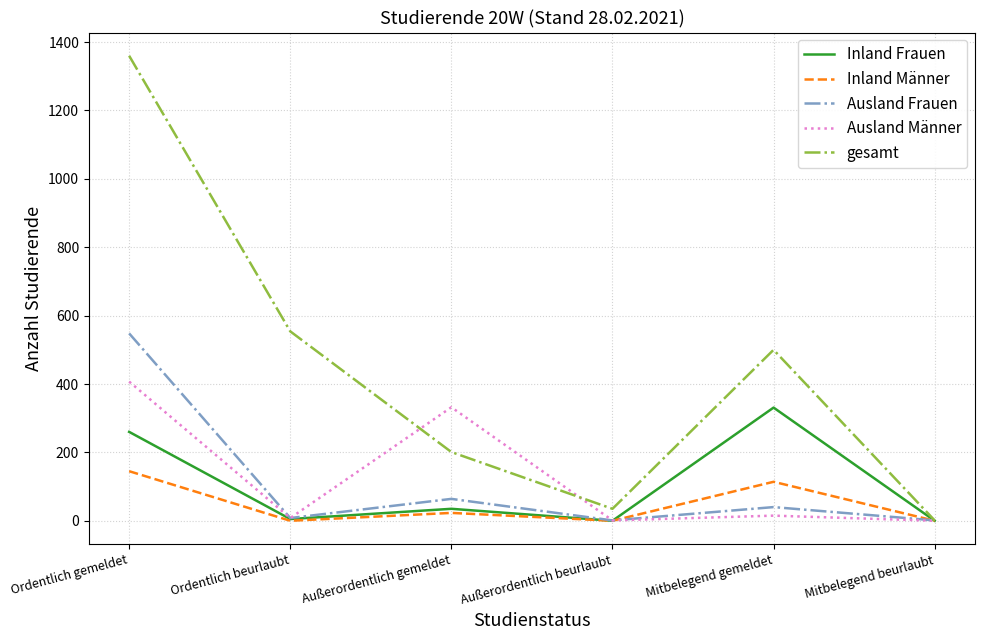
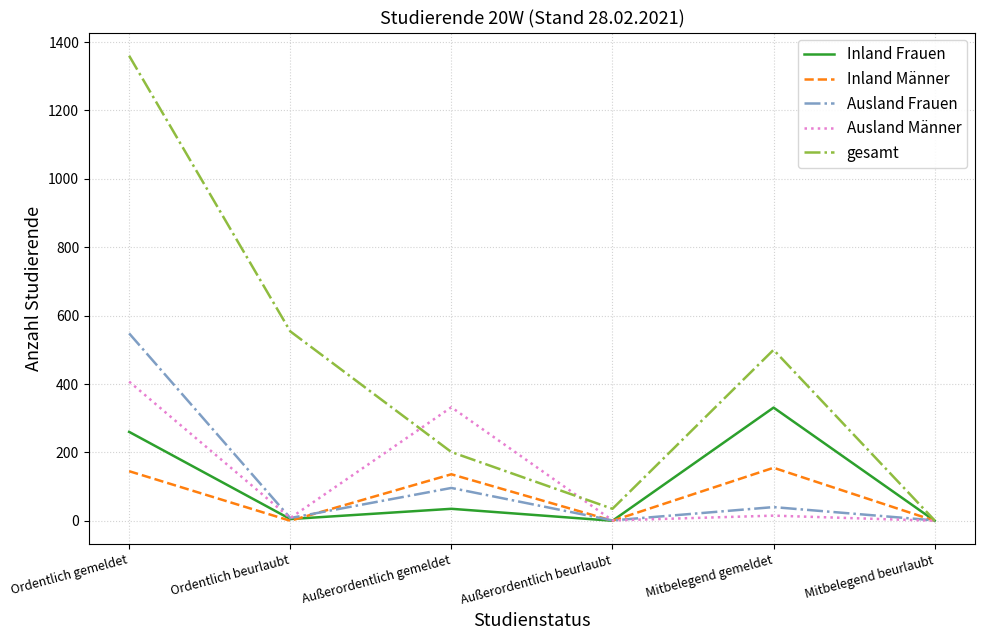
Inland Männer, Außerordentlich gemeldet: 20 -> 140
Ausland Frauen, Außerordentlich gemeldet: 60 -> 100
Inland Männer, Mitbelegend gemeldet: 110 -> 160
